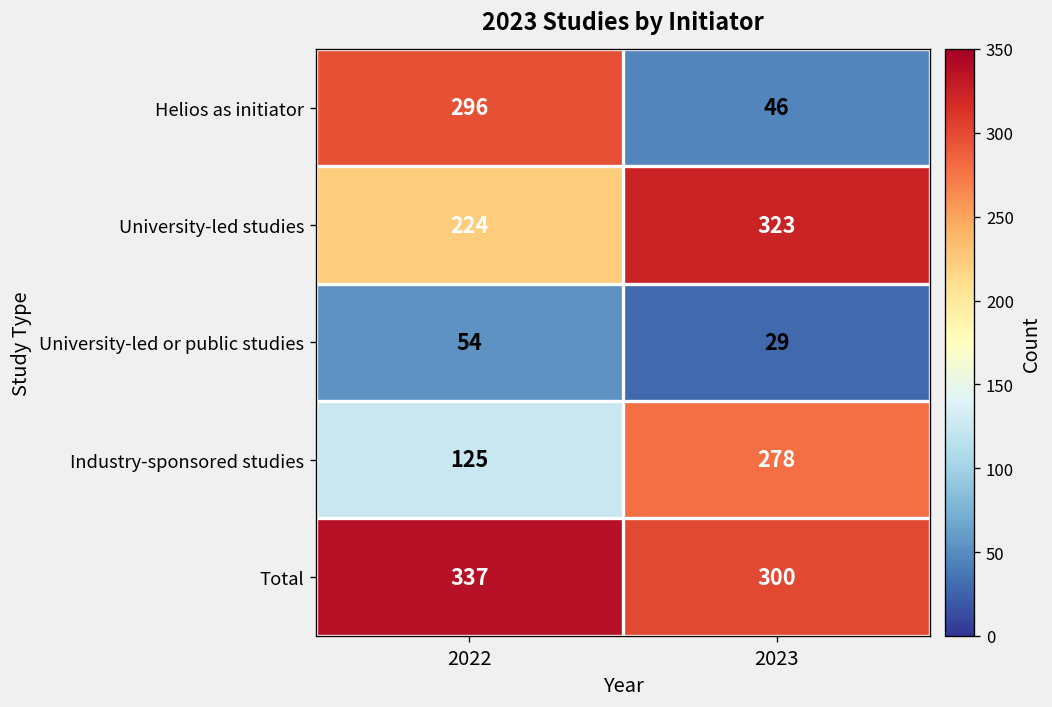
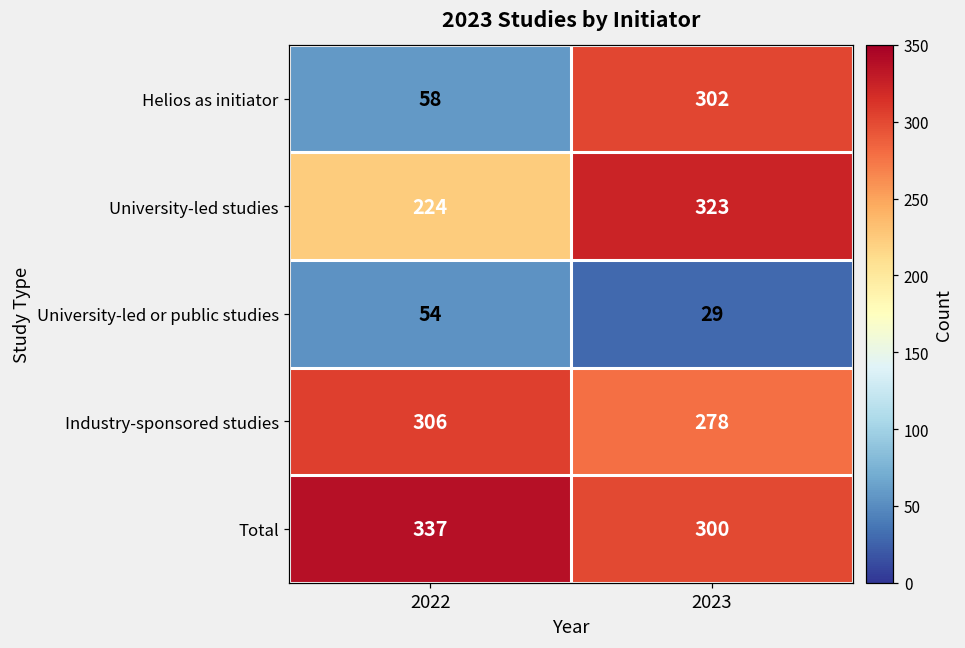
Helios as initiator, 2022: 296 -> 58
Helios as initiator, 2023: 46 -> 302
Industry-sponsored studies, 2022: 125 -> 306
